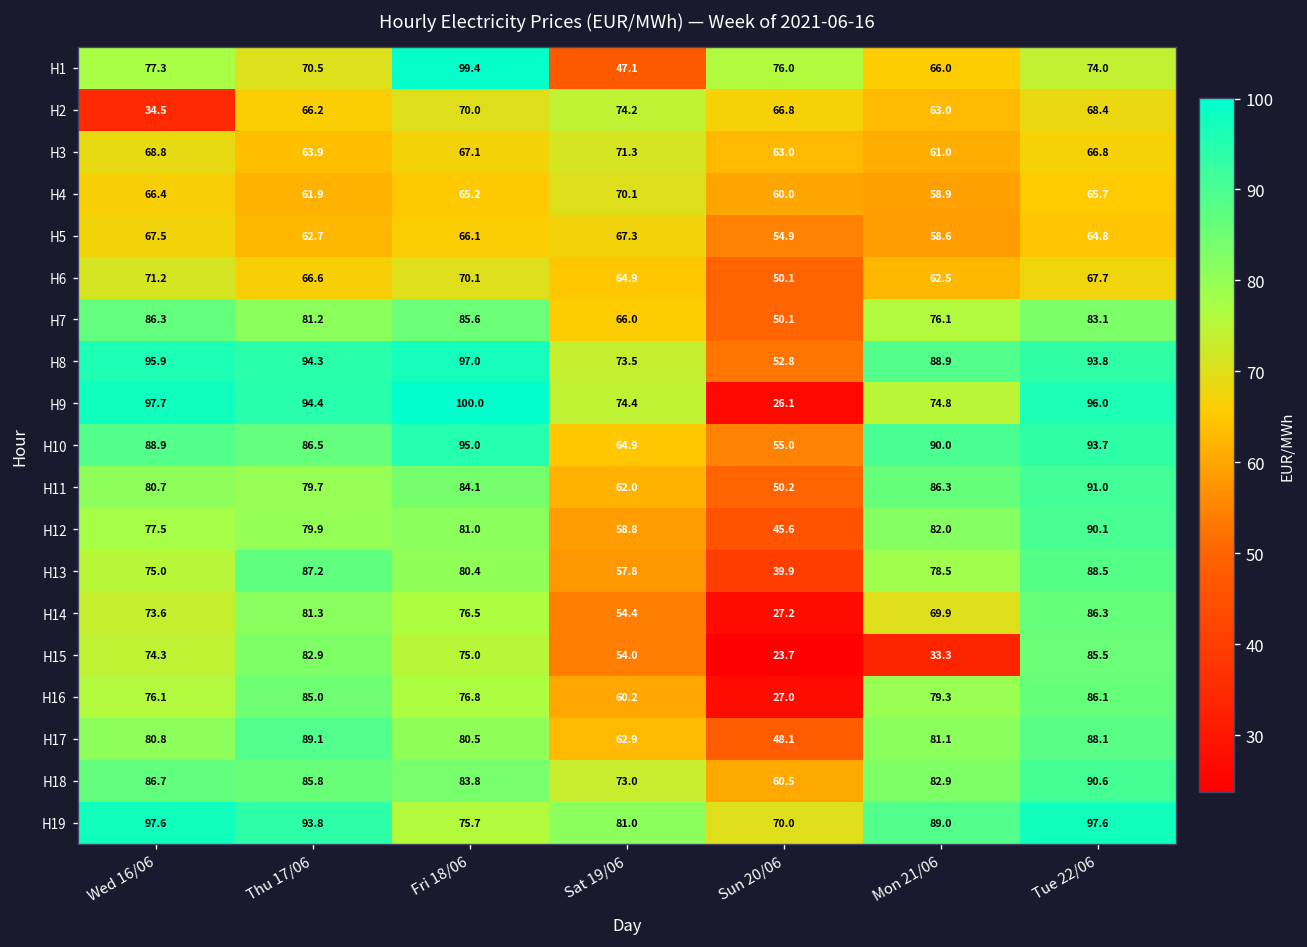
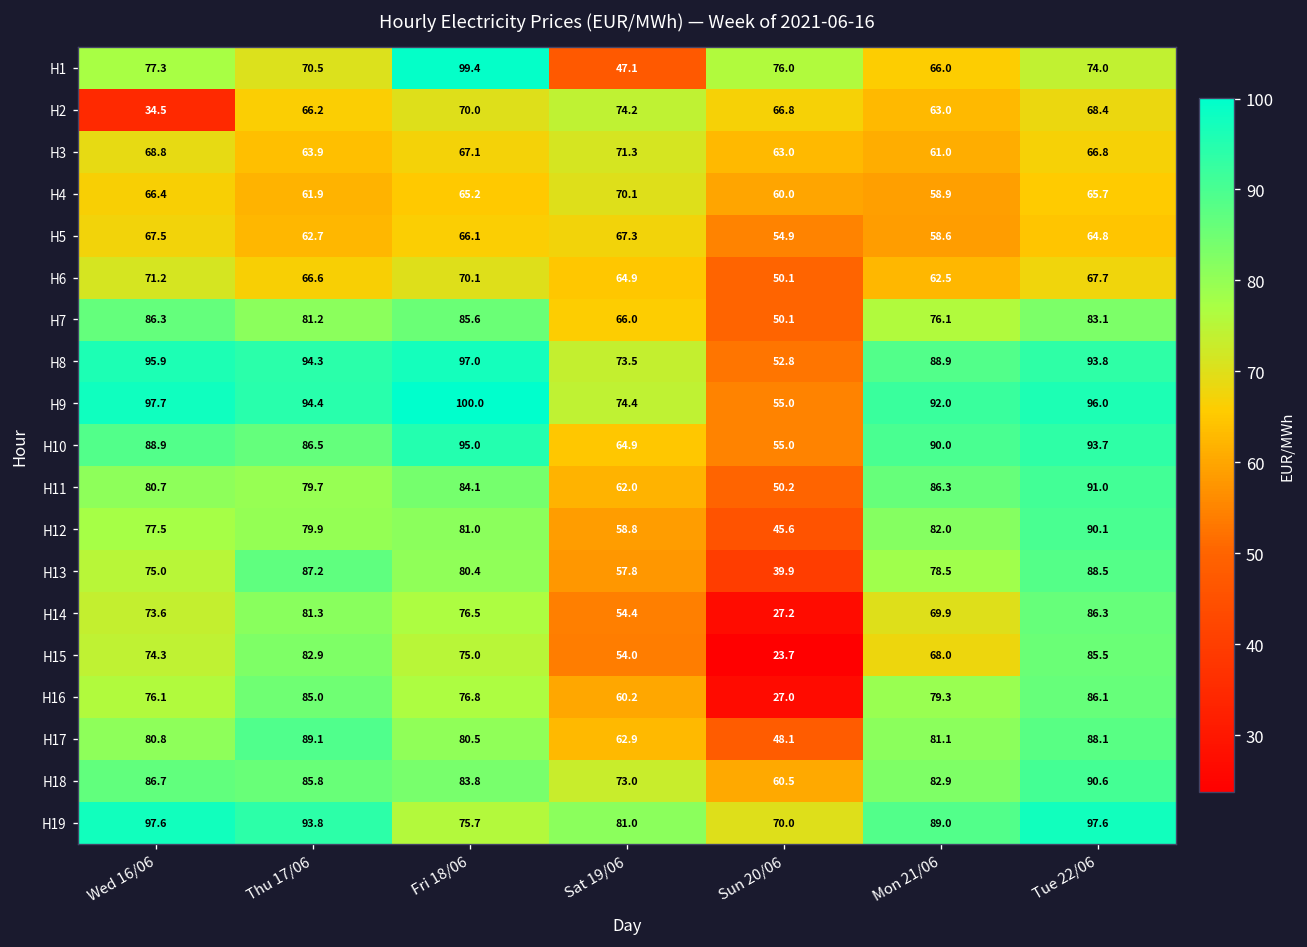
H9, Sun 20/06: 26.1 -> 55.0
H9, Mon 21/06: 74.8 -> 92.0
H15, Mon 21/06: 33.3 -> 68.0
